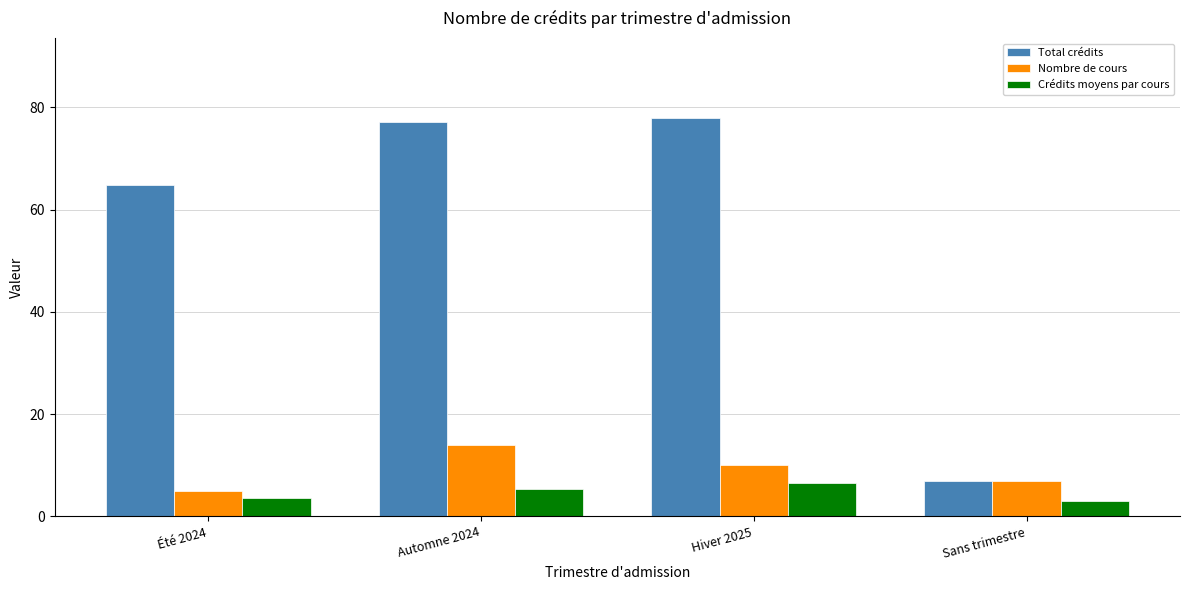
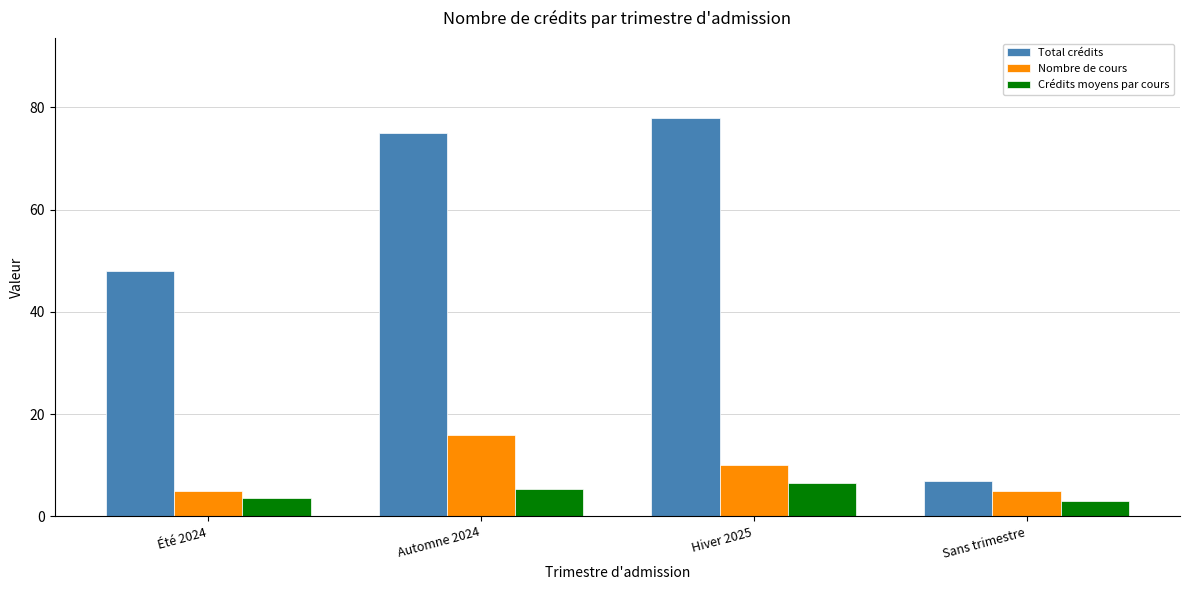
Total crédits, Été 2024: 65 -> 48
Total crédits, Automne 2024: 77 -> 75
Nombre de cours, Automne 2024: 14 -> 16
Nombre de cours, Sans trimestre: 7 -> 5
